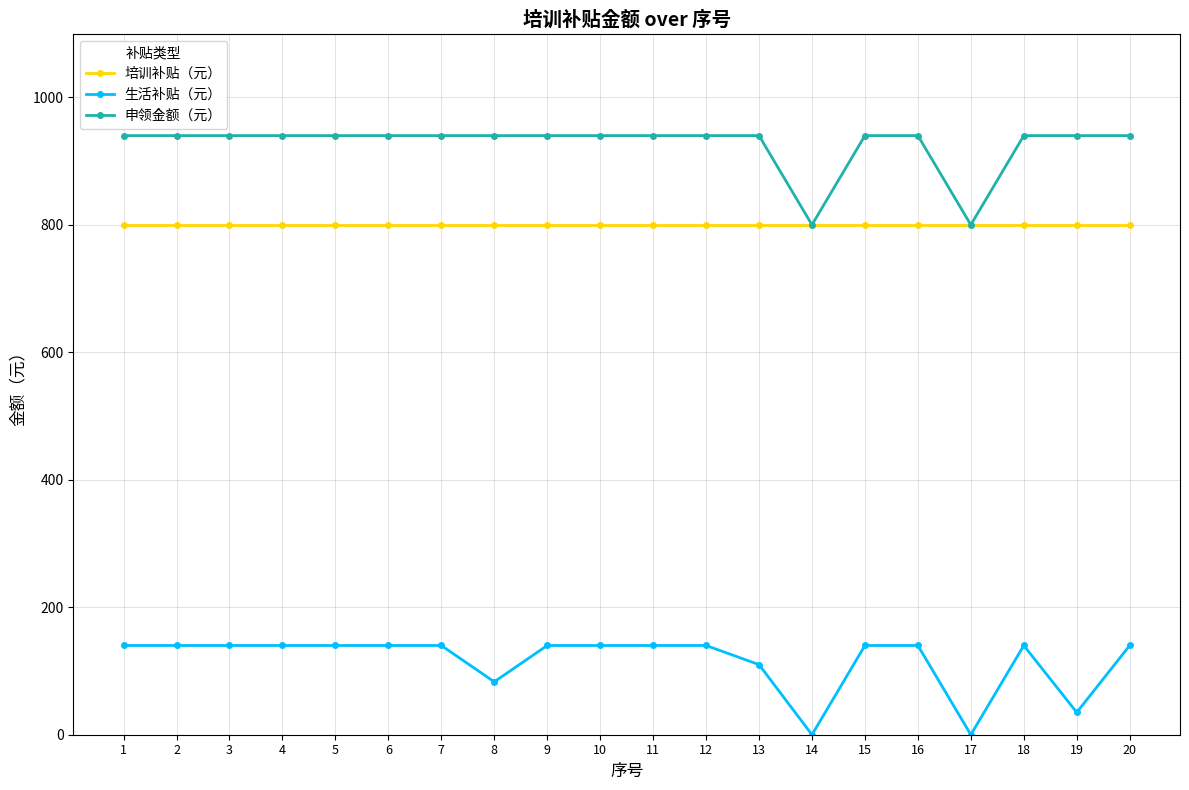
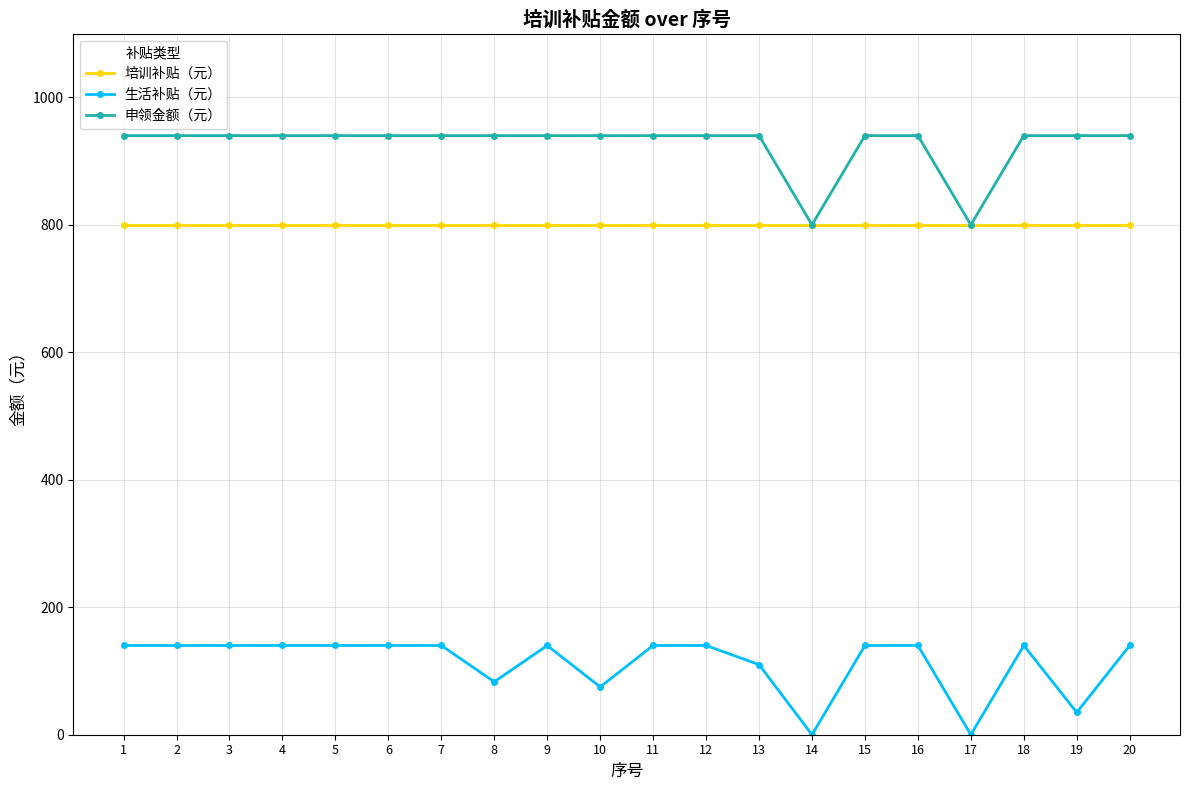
生活补贴（元）, 10: 140 -> 80
